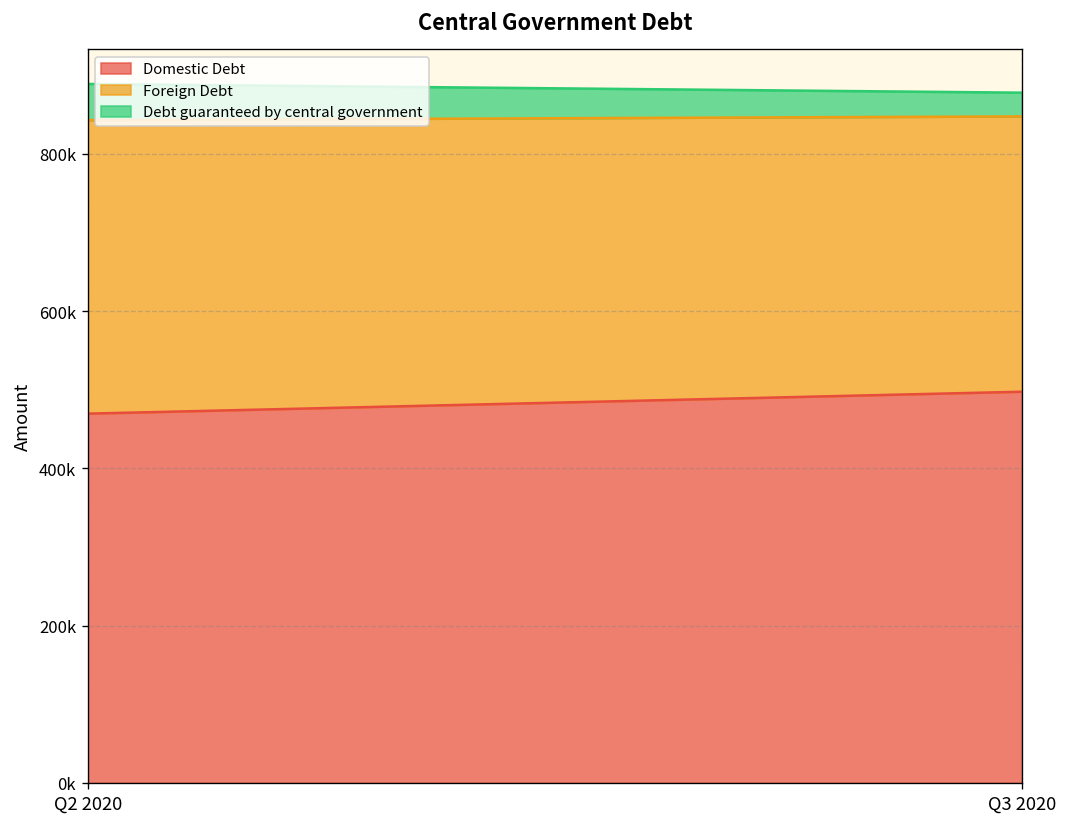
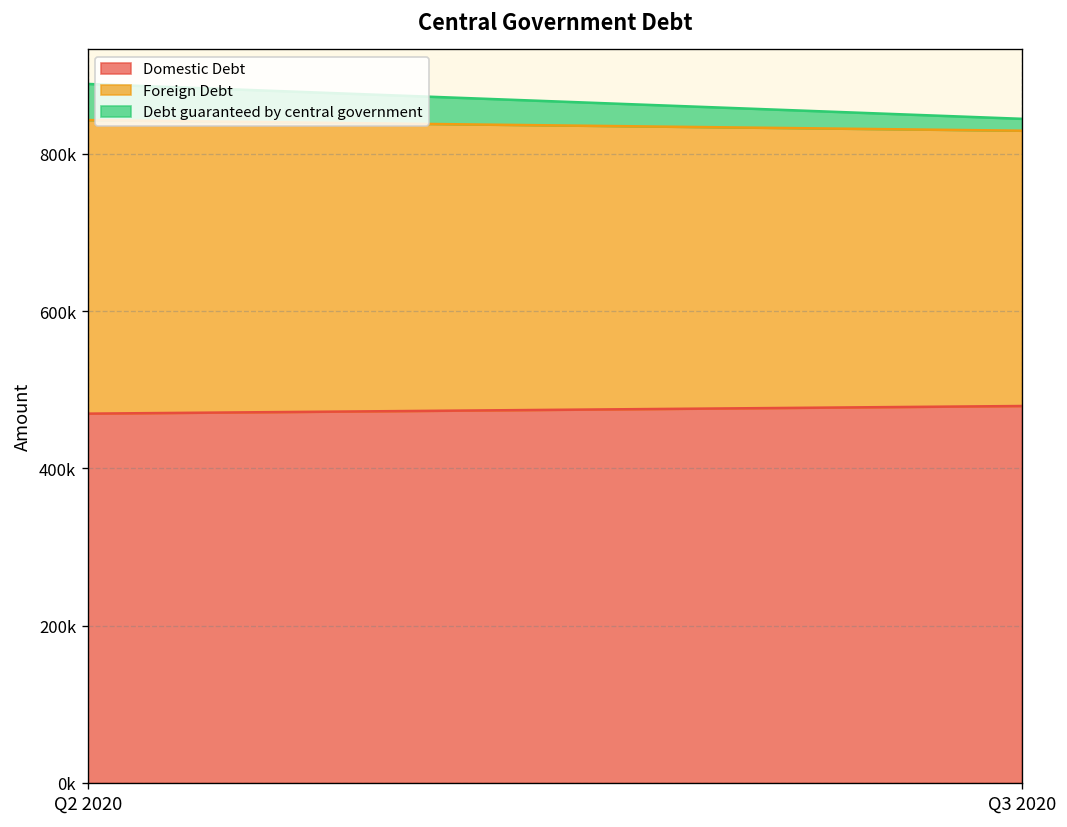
Domestic Debt, Q3 2020: 500000 -> 480000
Debt guaranteed by central government, Q3 2020: 30000 -> 20000
